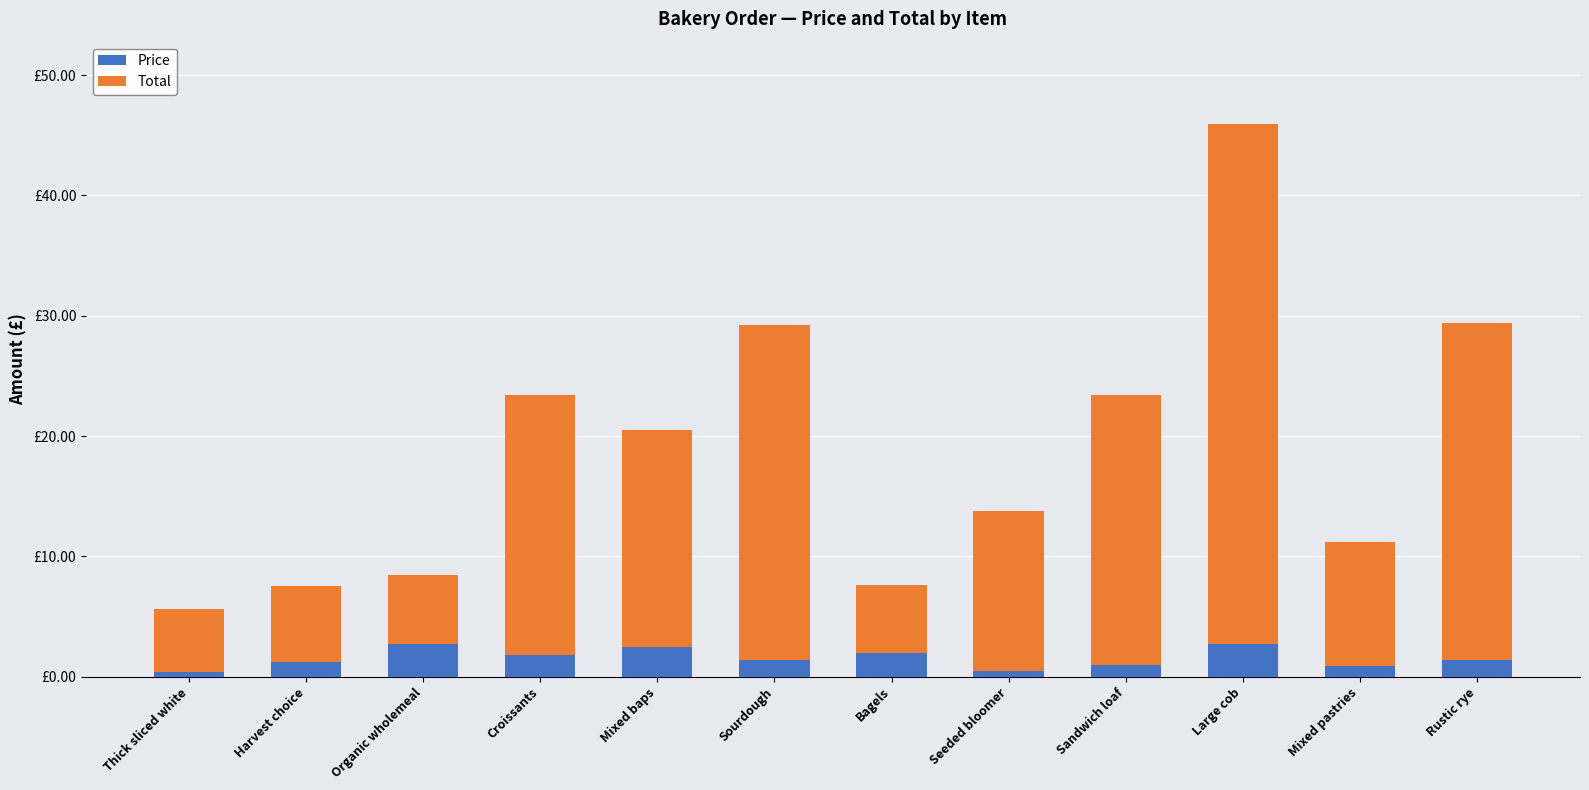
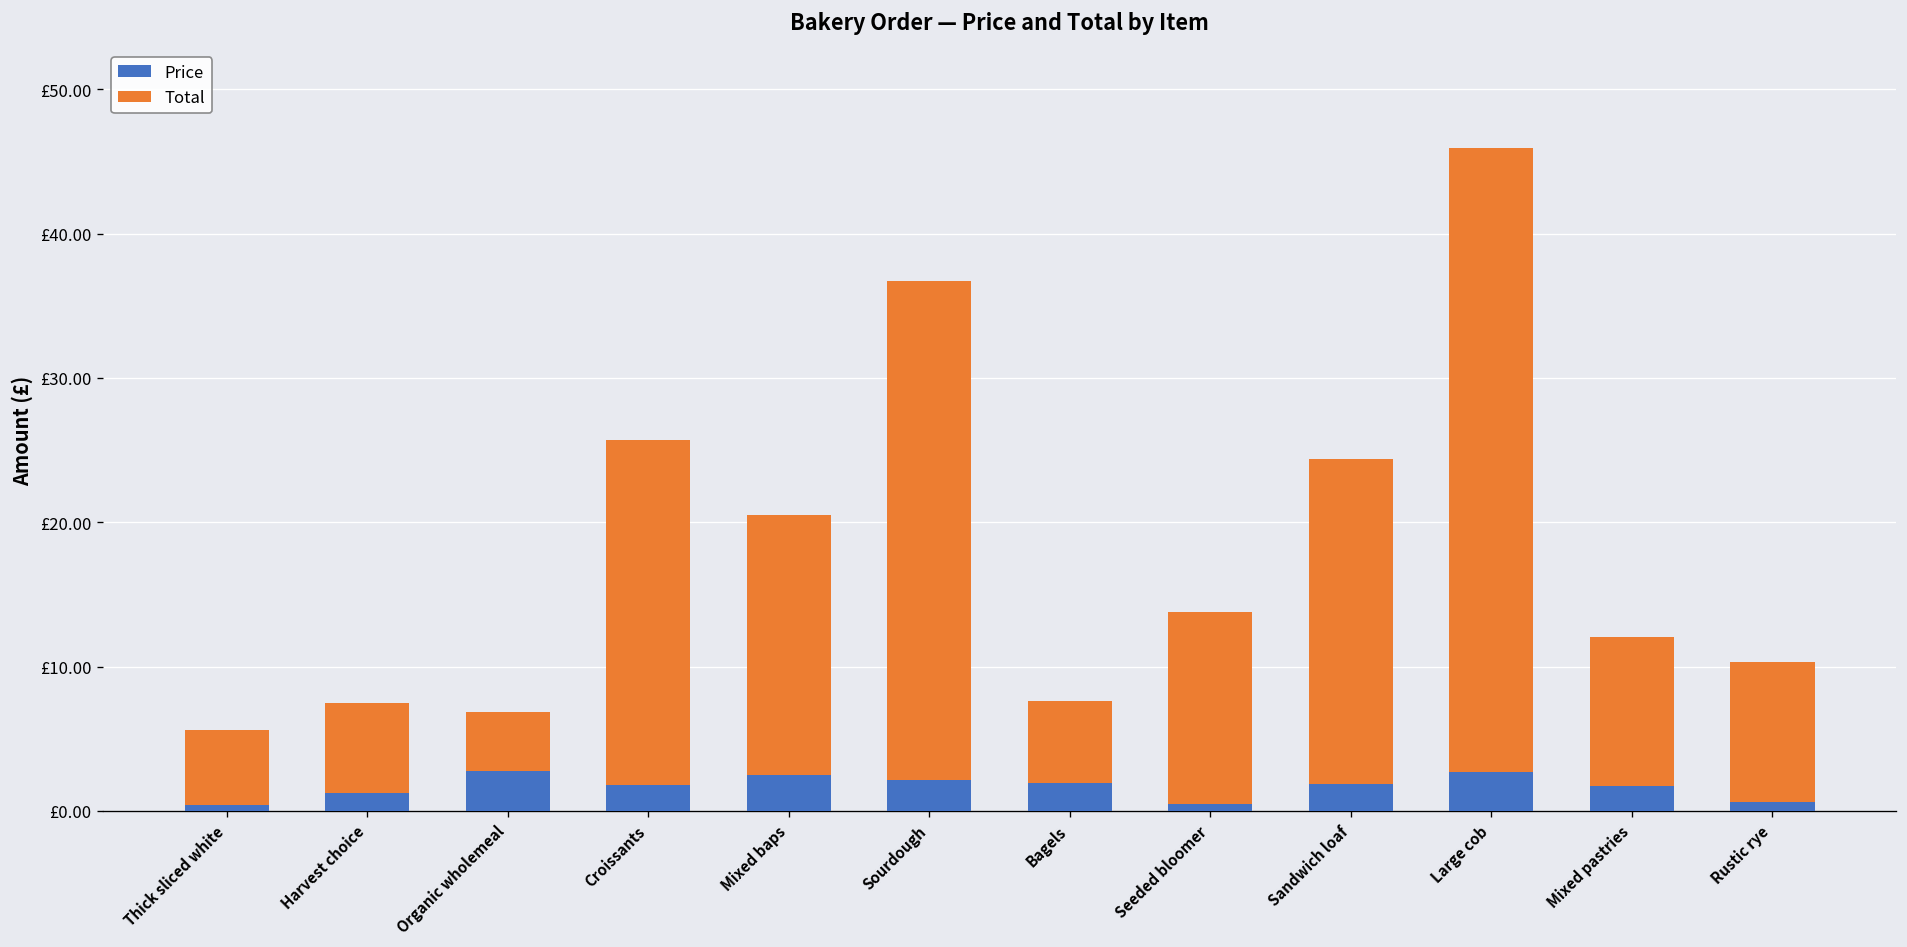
Total, Organic wholemeal: £5.8 -> £4.1
Total, Croissants: £21.6 -> £23.9
Price, Sourdough: £1.4 -> £2.1
Total, Sourdough: £27.8 -> £34.6
Price, Sandwich loaf: £0.9 -> £1.9
Price, Mixed pastries: £0.9 -> £1.7
Price, Rustic rye: £1.4 -> £0.6
Total, Rustic rye: £28.0 -> £9.7
